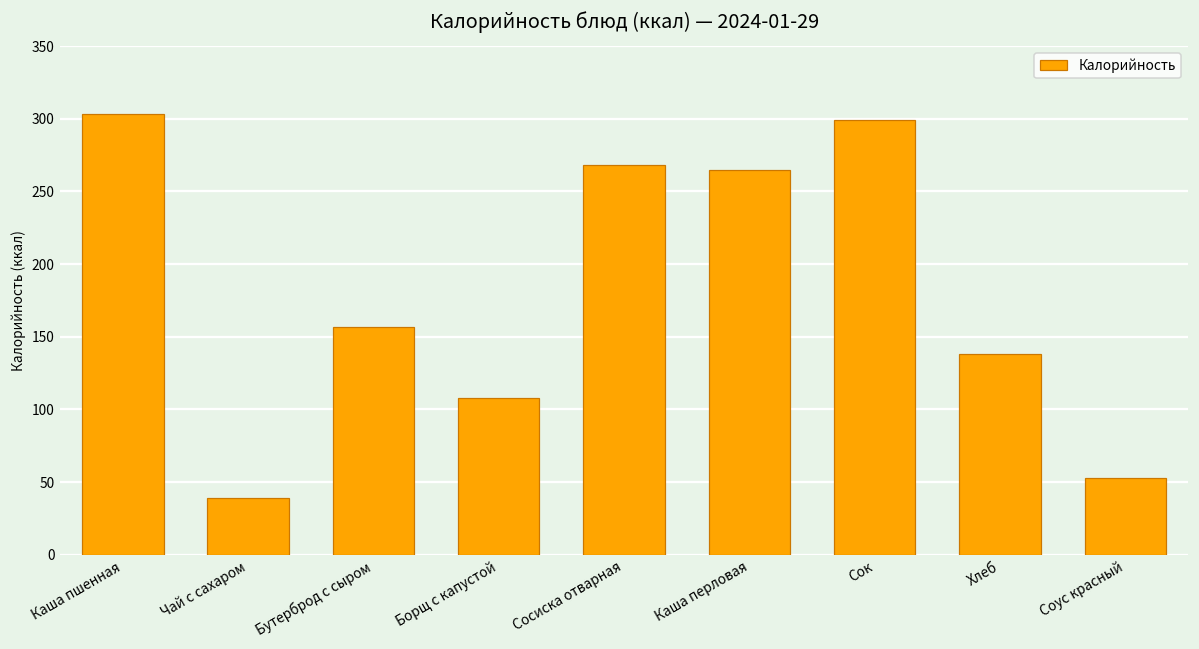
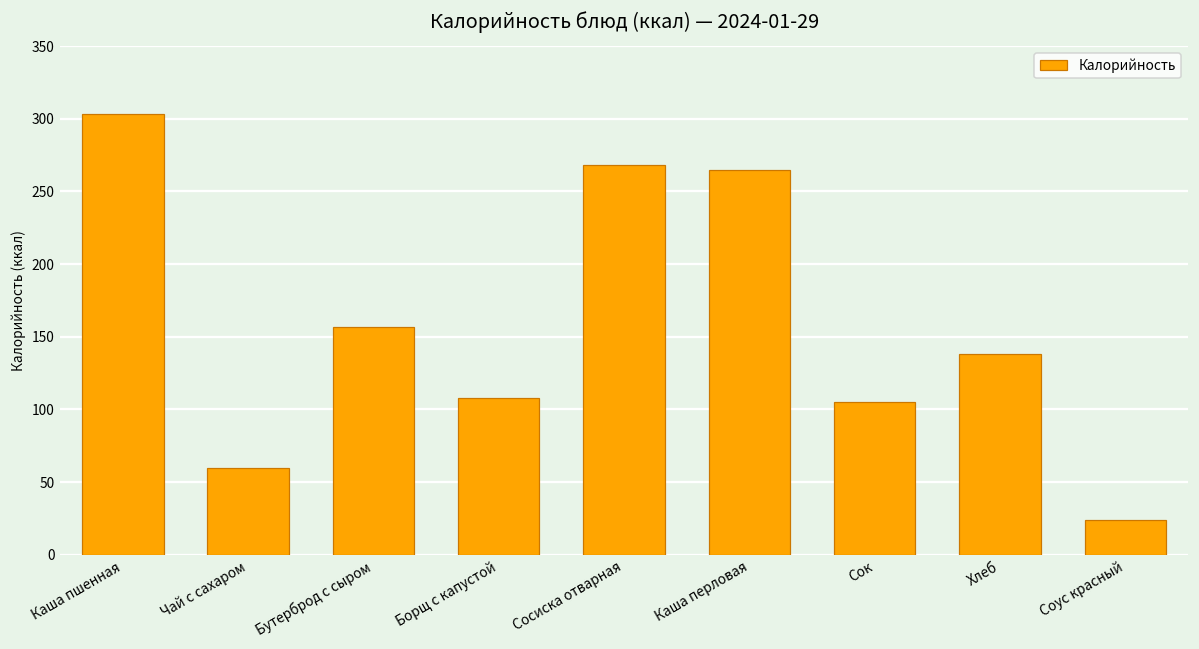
Чай с сахаром: 39 -> 60
Сок: 299 -> 105
Соус красный: 53 -> 24
